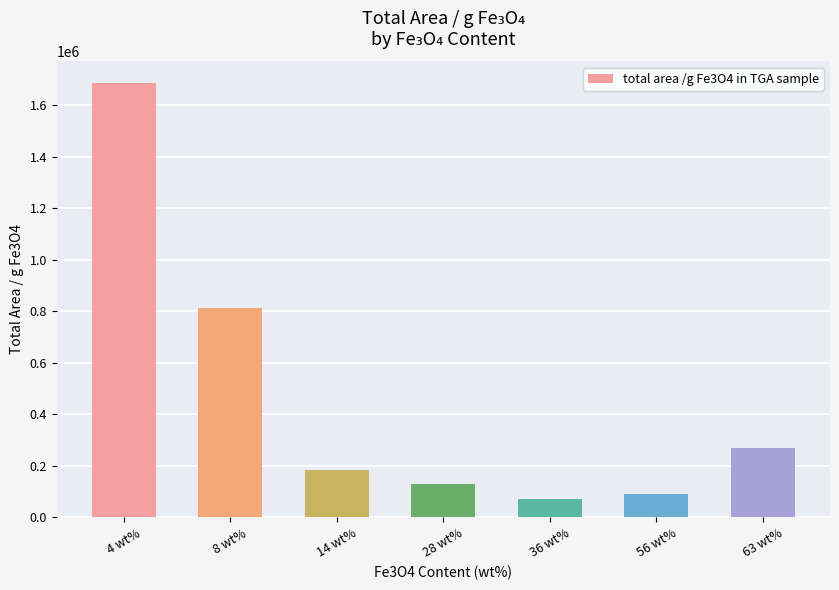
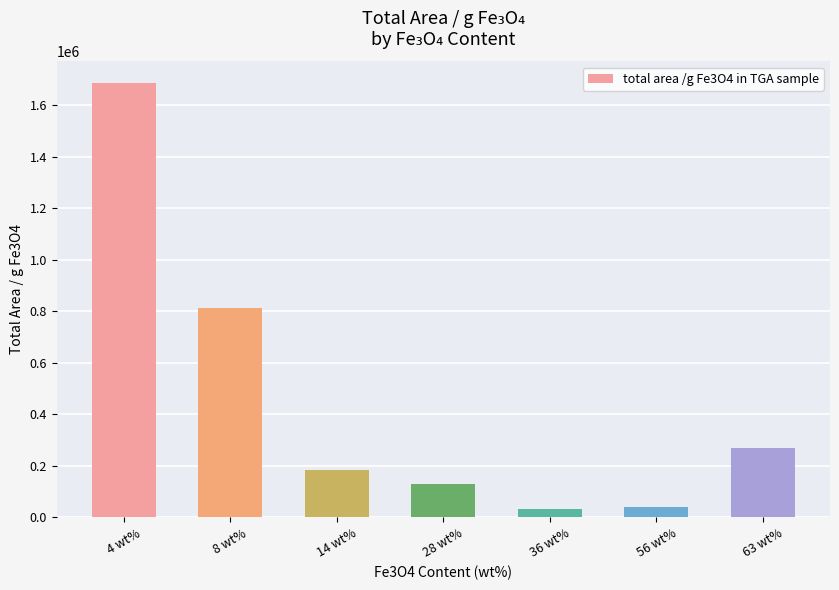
36 wt%: 70000 -> 30000
56 wt%: 90000 -> 40000
